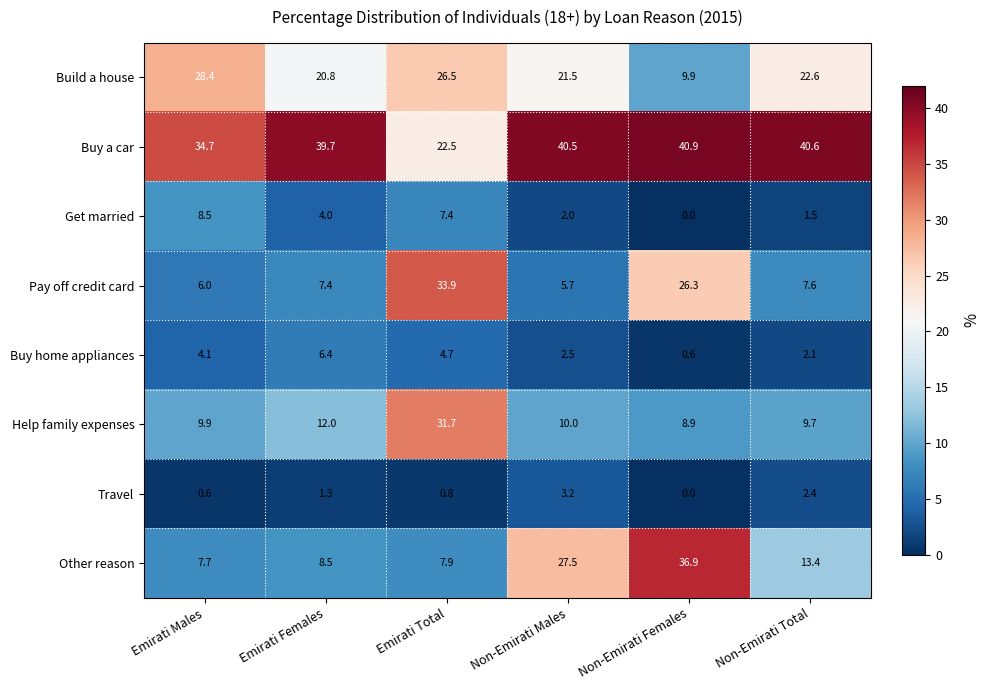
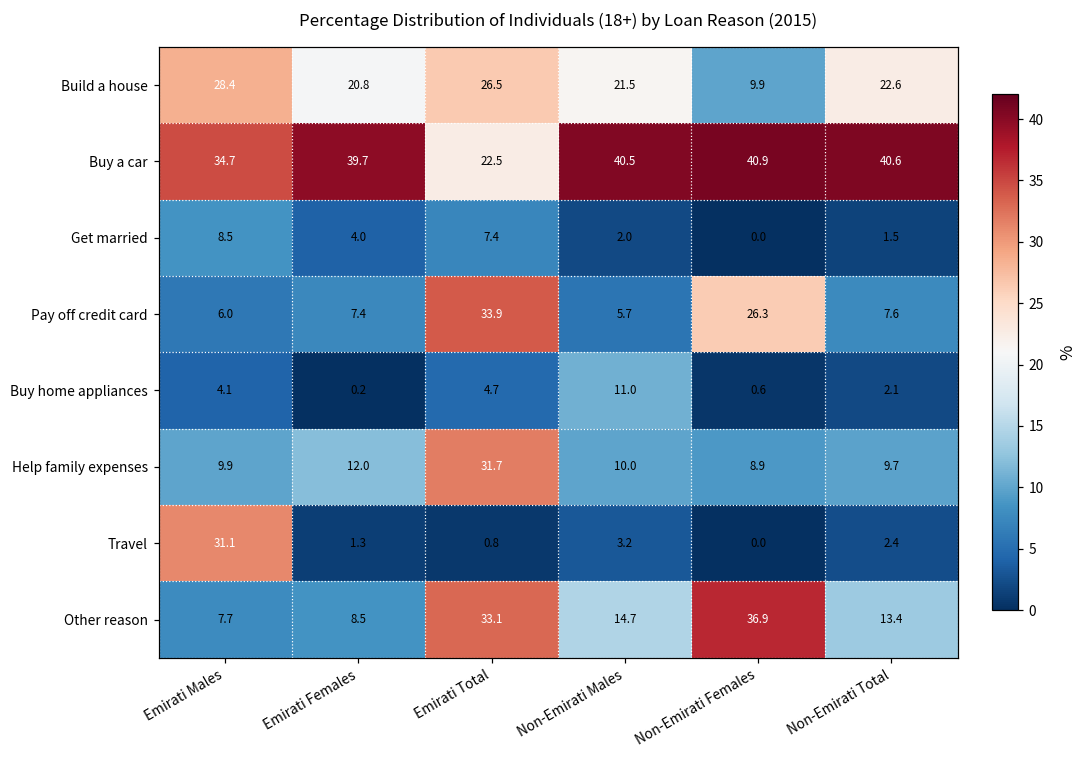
Buy home appliances, Emirati Females: 6.4 -> 0.2
Buy home appliances, Non-Emirati Males: 2.5 -> 11.0
Travel, Emirati Males: 0.6 -> 31.1
Other reason, Emirati Total: 7.9 -> 33.1
Other reason, Non-Emirati Males: 27.5 -> 14.7
